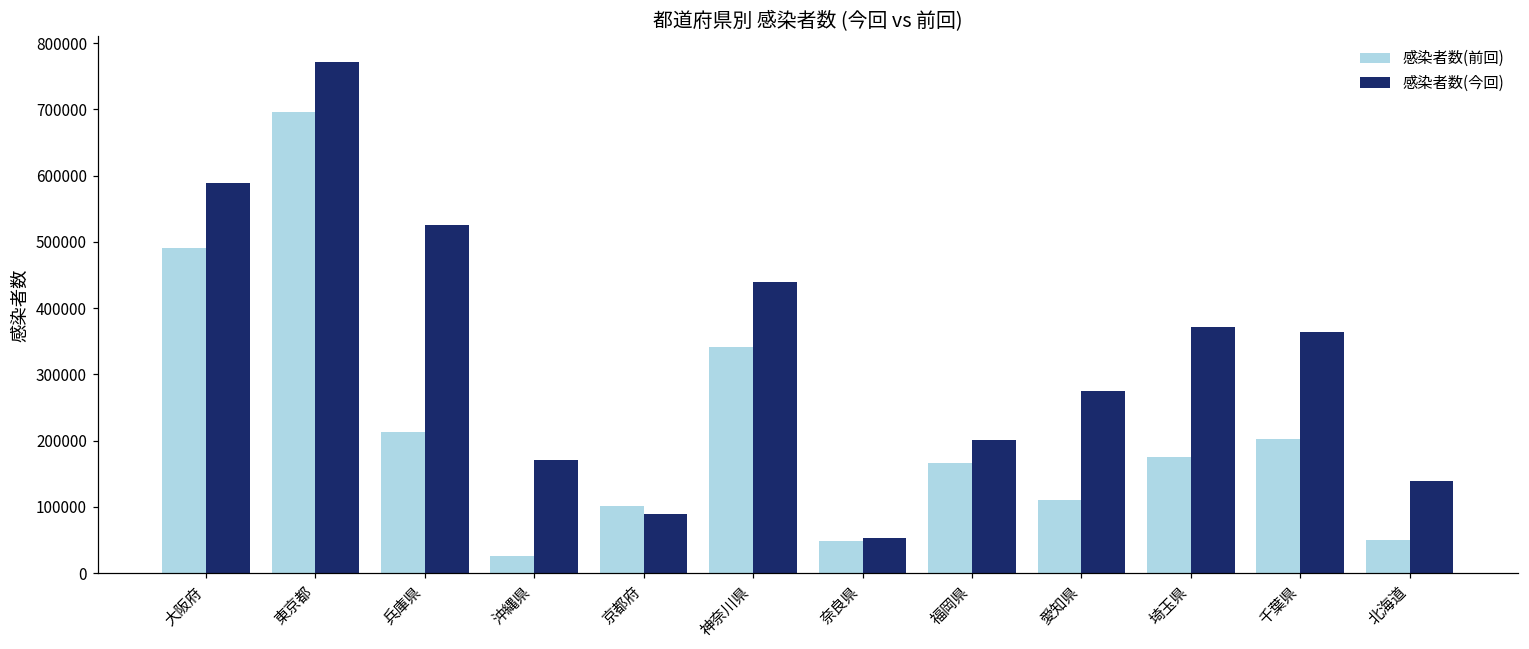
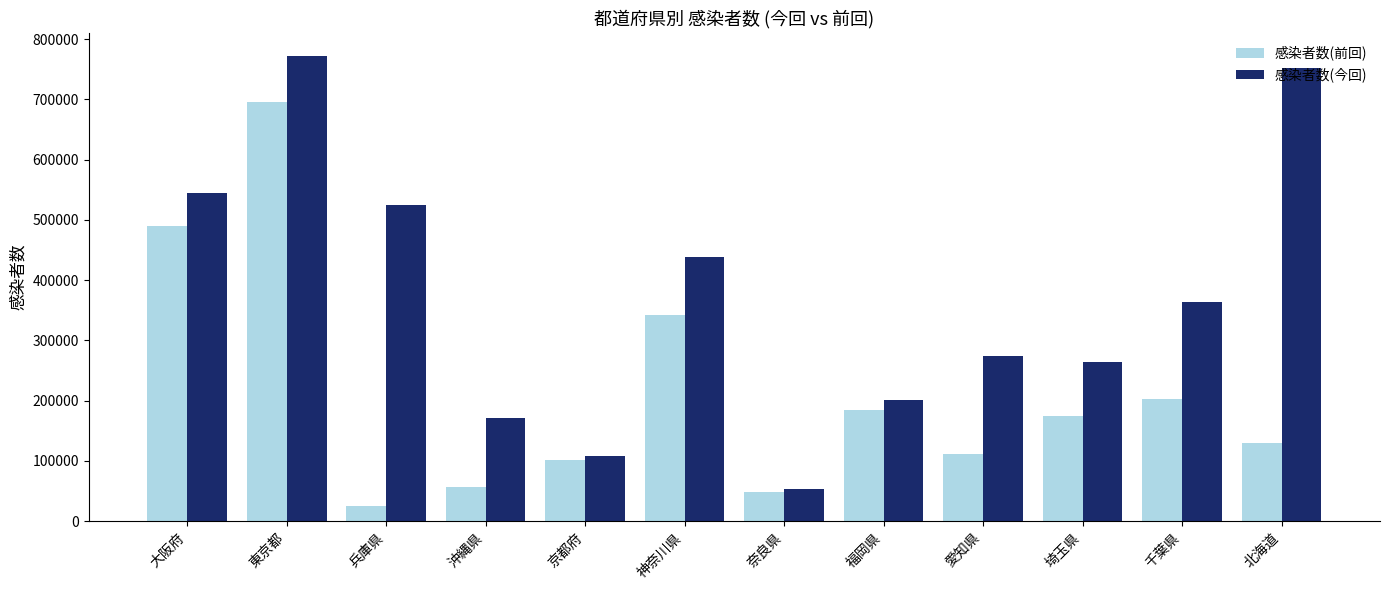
感染者数(今回), 大阪府: 590000 -> 540000
感染者数(前回), 兵庫県: 210000 -> 30000
感染者数(前回), 沖縄県: 30000 -> 60000
感染者数(今回), 京都府: 90000 -> 110000
感染者数(前回), 福岡県: 170000 -> 190000
感染者数(今回), 埼玉県: 370000 -> 260000
感染者数(前回), 北海道: 50000 -> 130000
感染者数(今回), 北海道: 140000 -> 750000
